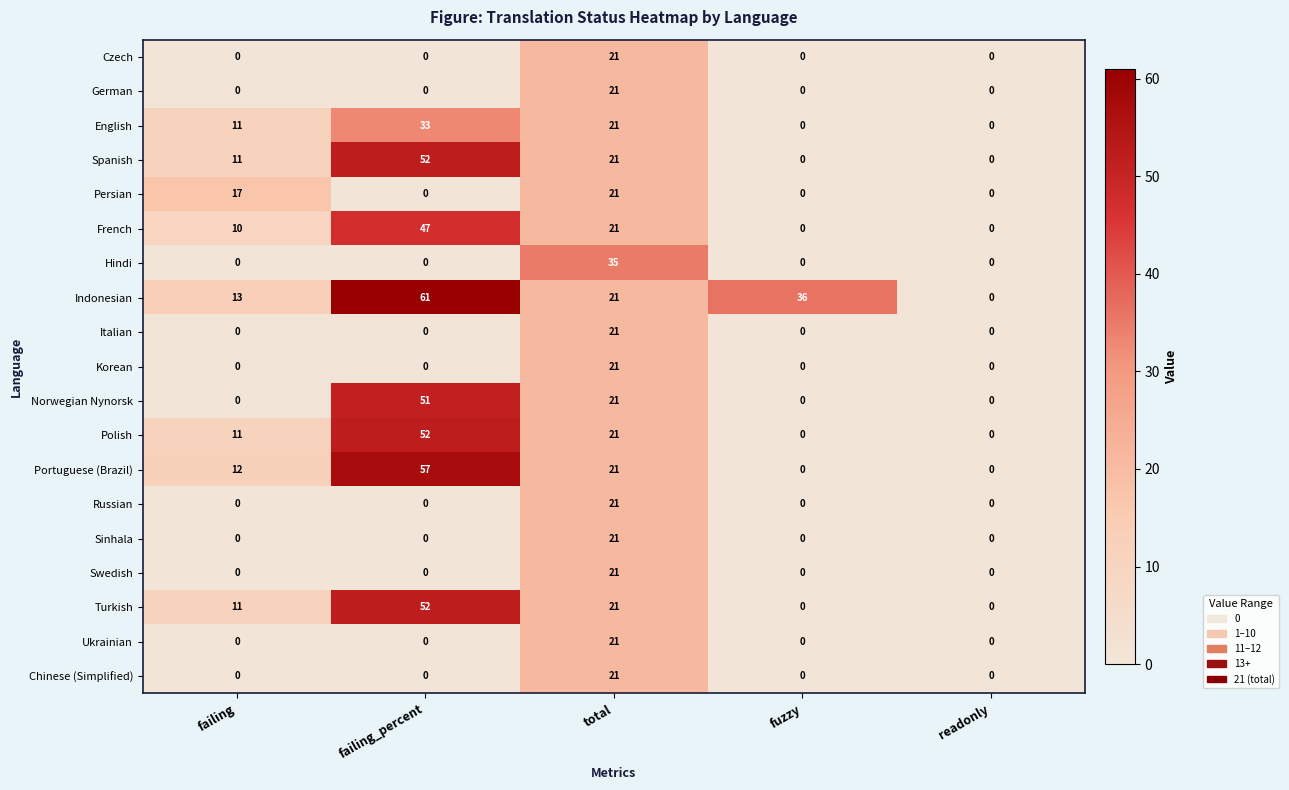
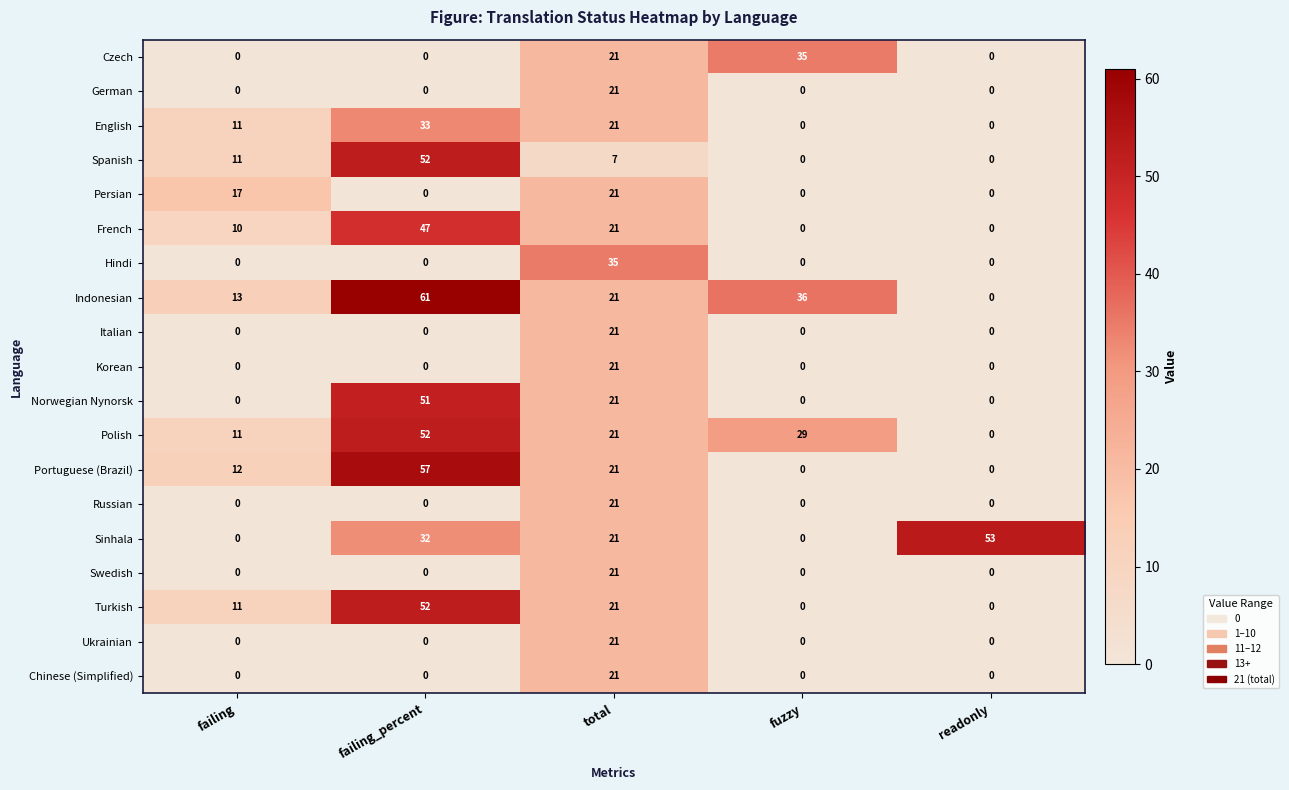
Czech, fuzzy: 0 -> 35
Spanish, total: 21 -> 7
Polish, fuzzy: 0 -> 29
Sinhala, failing_percent: 0 -> 32
Sinhala, readonly: 0 -> 53
